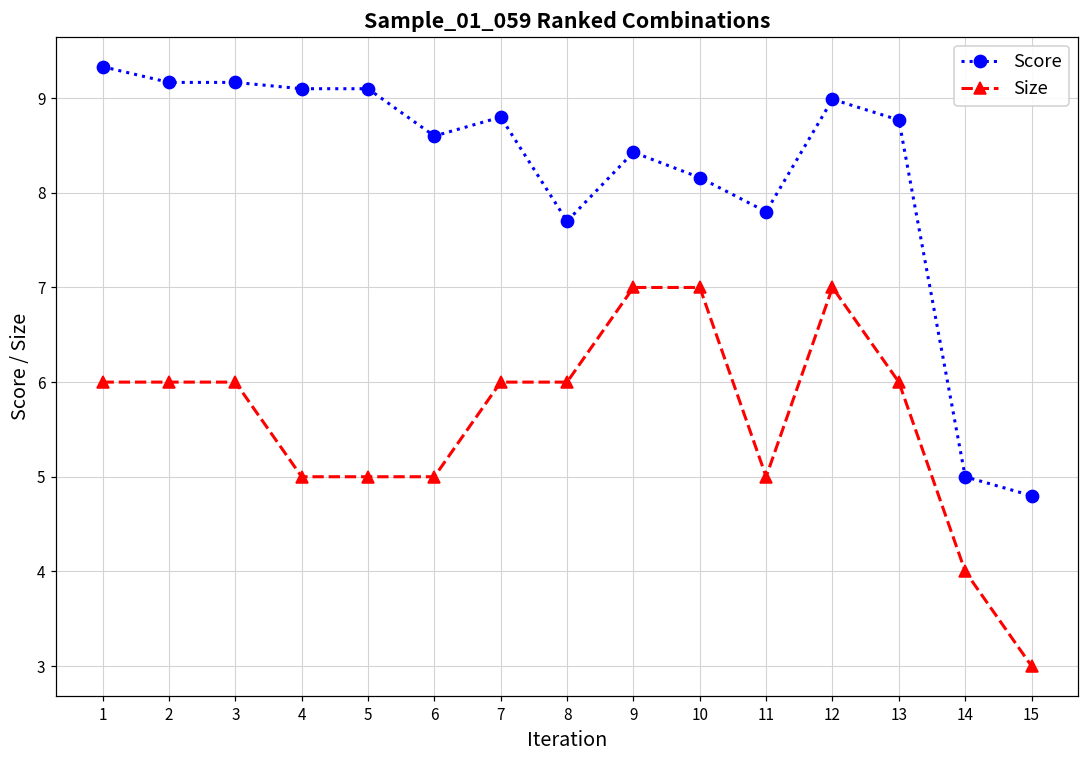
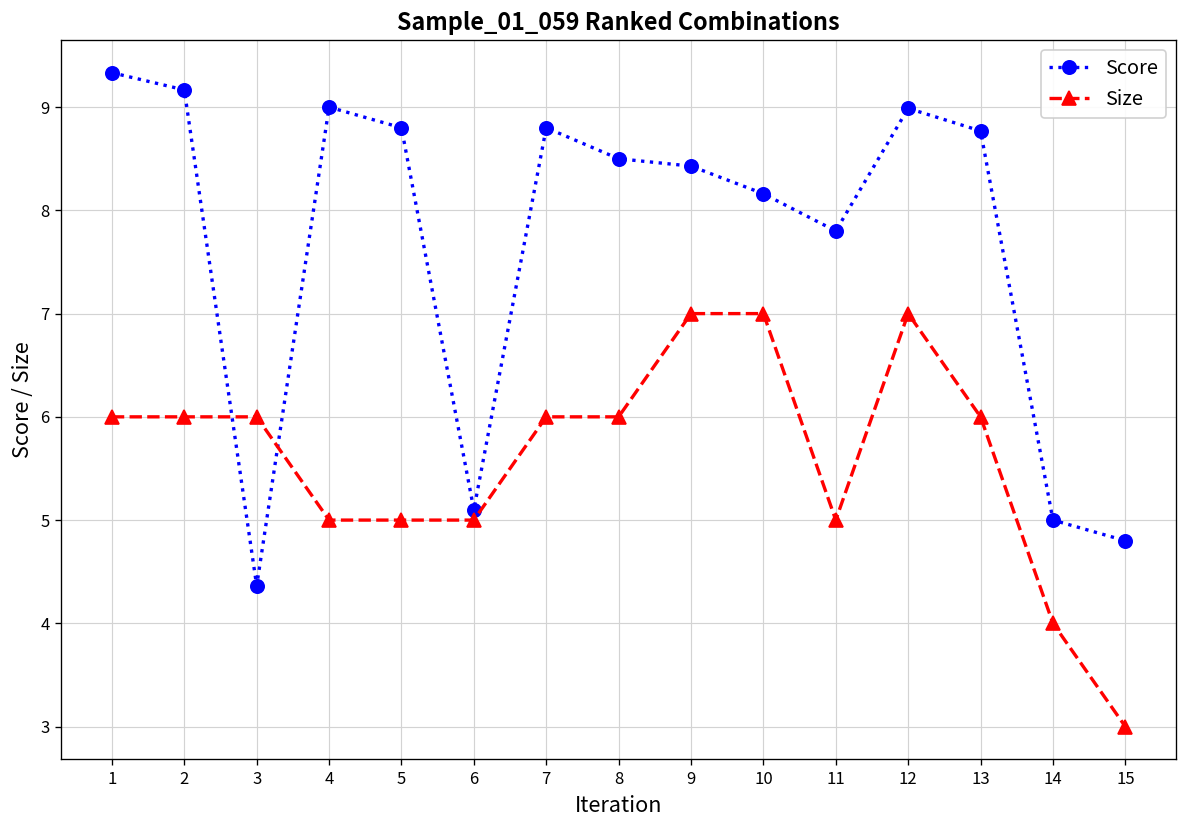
Score, 3: 9.2 -> 4.4
Score, 4: 9.1 -> 9.0
Score, 5: 9.1 -> 8.8
Score, 6: 8.6 -> 5.1
Score, 8: 7.7 -> 8.5
